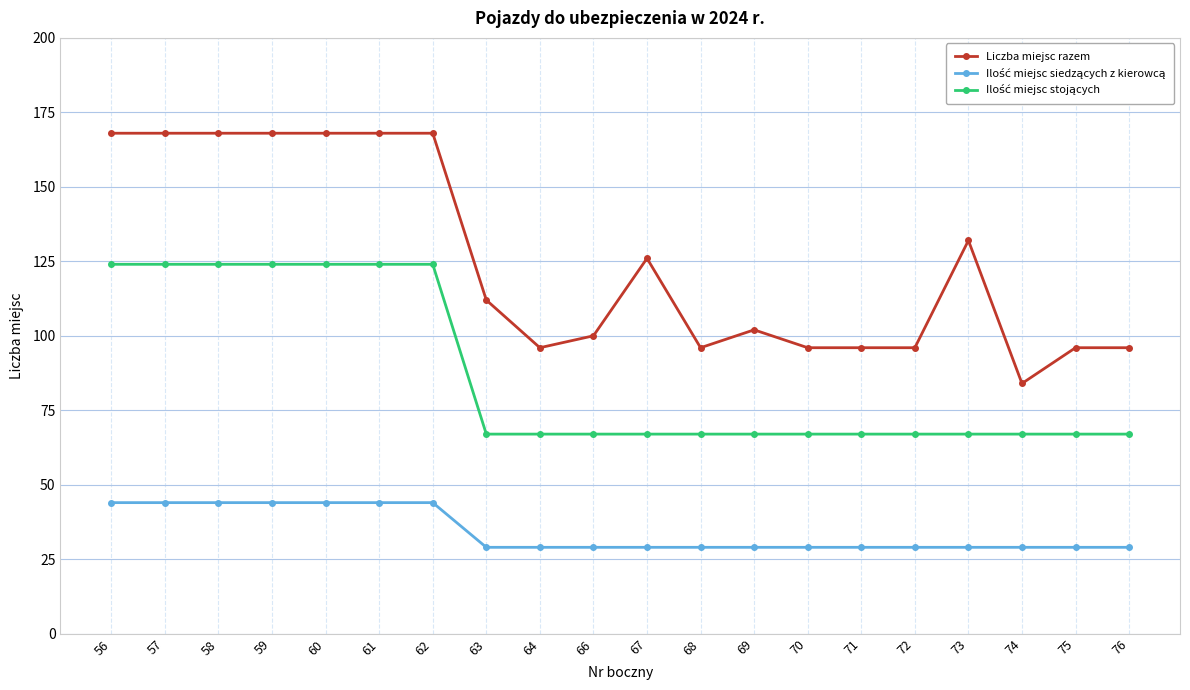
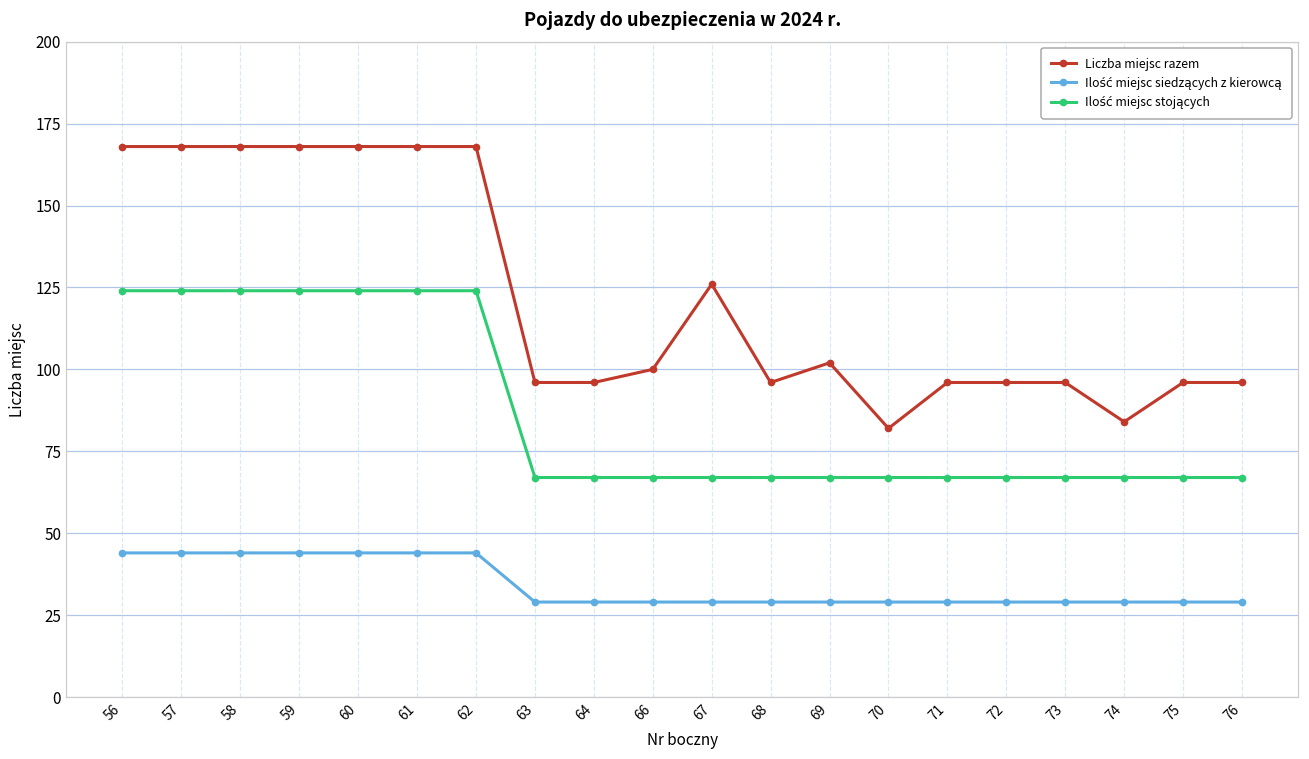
Liczba miejsc razem, 63: 112 -> 96
Liczba miejsc razem, 70: 96 -> 82
Liczba miejsc razem, 73: 132 -> 96
